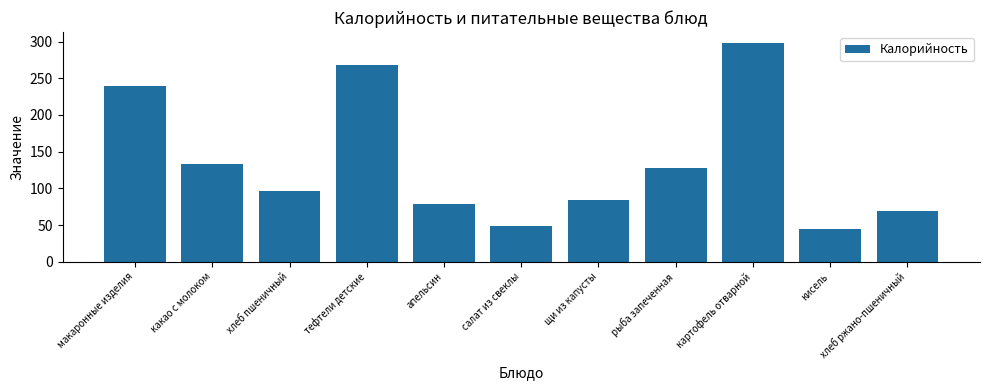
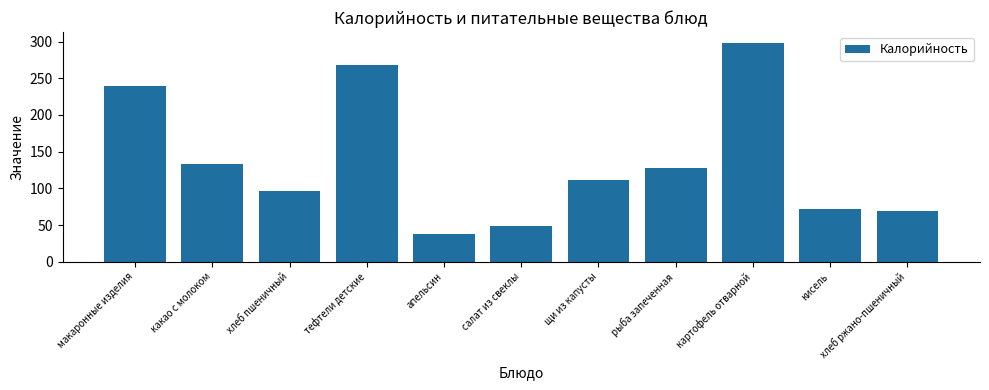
апельсин: 80 -> 40
щи из капусты: 80 -> 110
кисель: 50 -> 70
